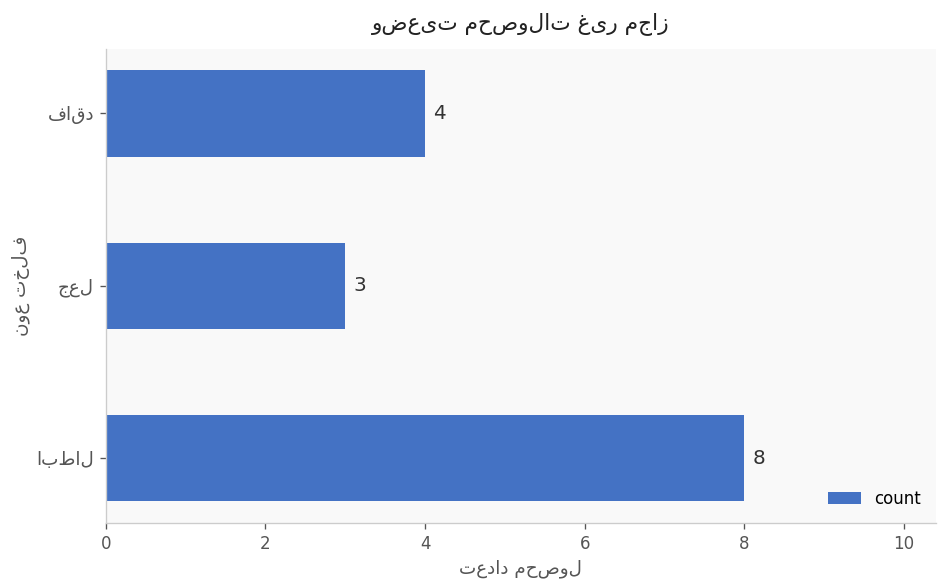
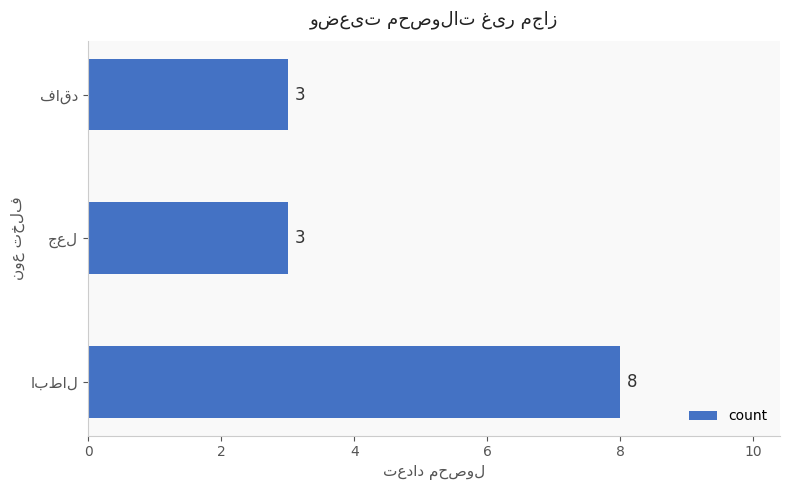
فاقد: 4 -> 3
